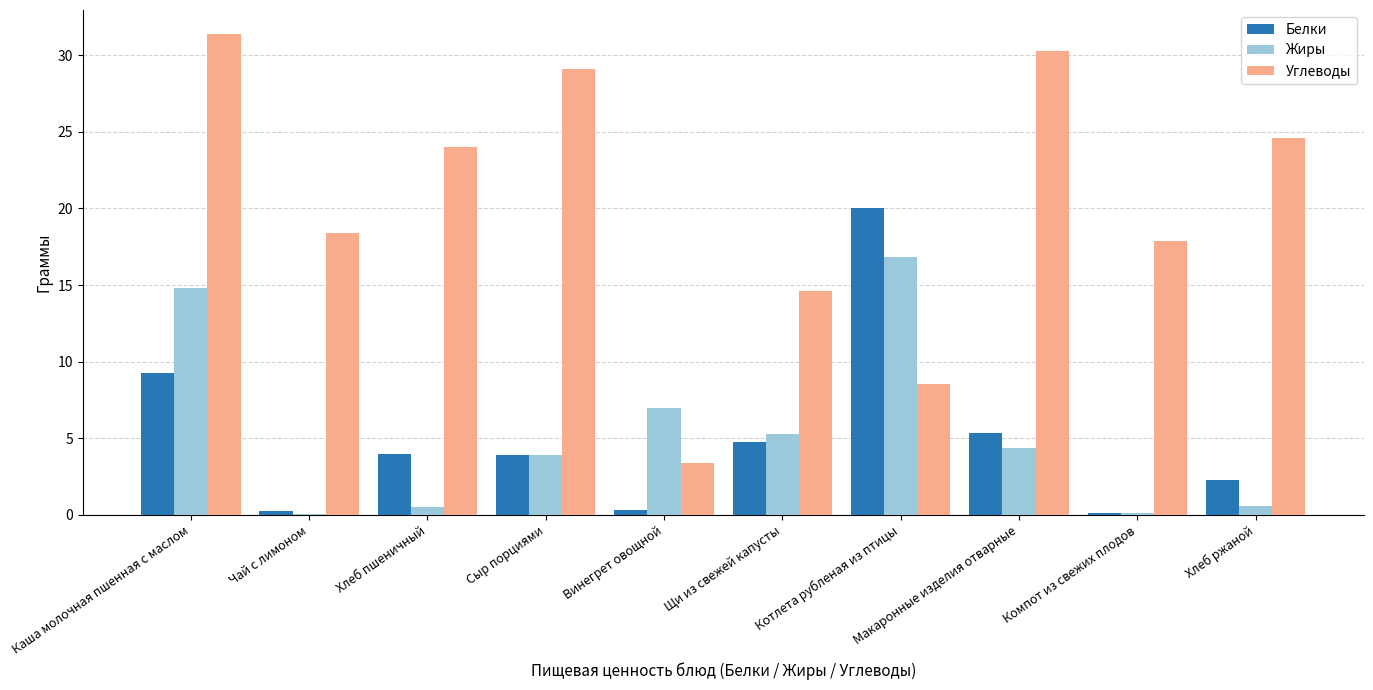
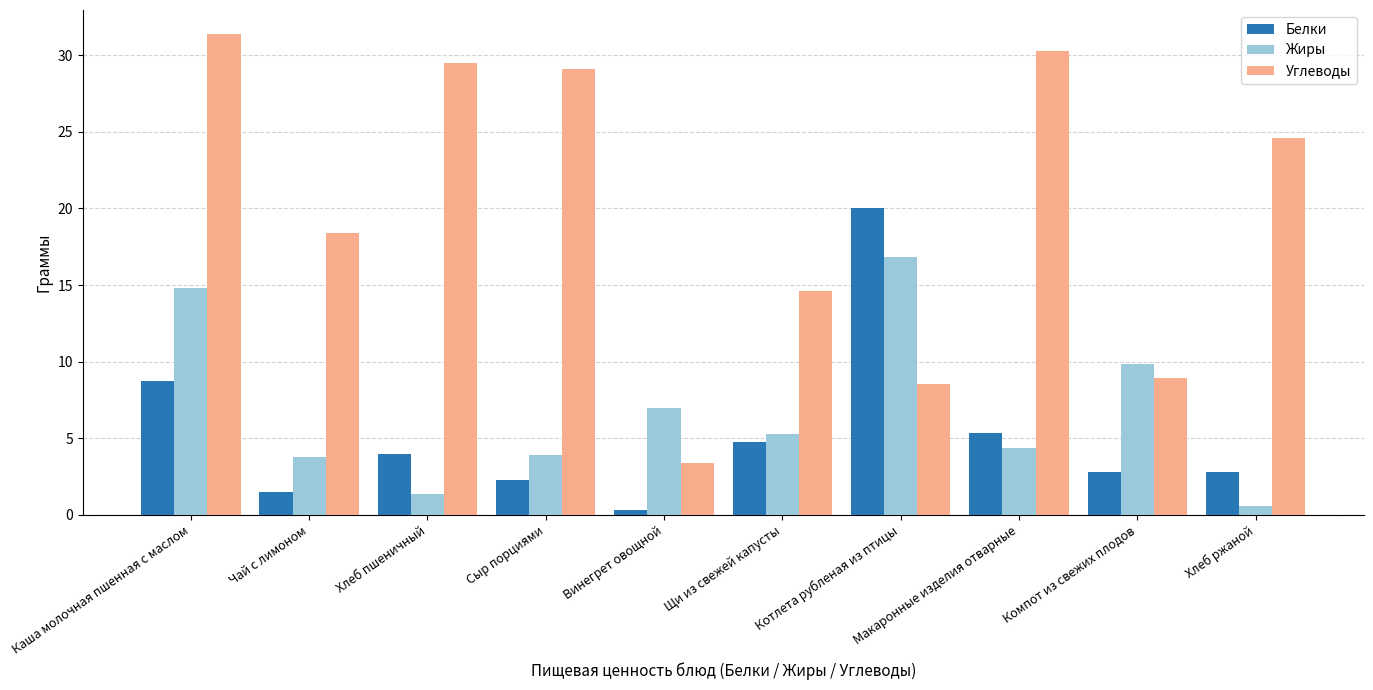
Белки, Каша молочная пшенная с маслом: 9.3 -> 8.7
Белки, Чай с лимоном: 0.3 -> 1.5
Жиры, Чай с лимоном: 0.1 -> 3.8
Жиры, Хлеб пшеничный: 0.5 -> 1.4
Углеводы, Хлеб пшеничный: 24.0 -> 29.5
Белки, Сыр порциями: 3.9 -> 2.3
Белки, Компот из свежих плодов: 0.2 -> 2.8
Жиры, Компот из свежих плодов: 0.2 -> 9.8
Углеводы, Компот из свежих плодов: 17.9 -> 8.9
Белки, Хлеб ржаной: 2.3 -> 2.8
